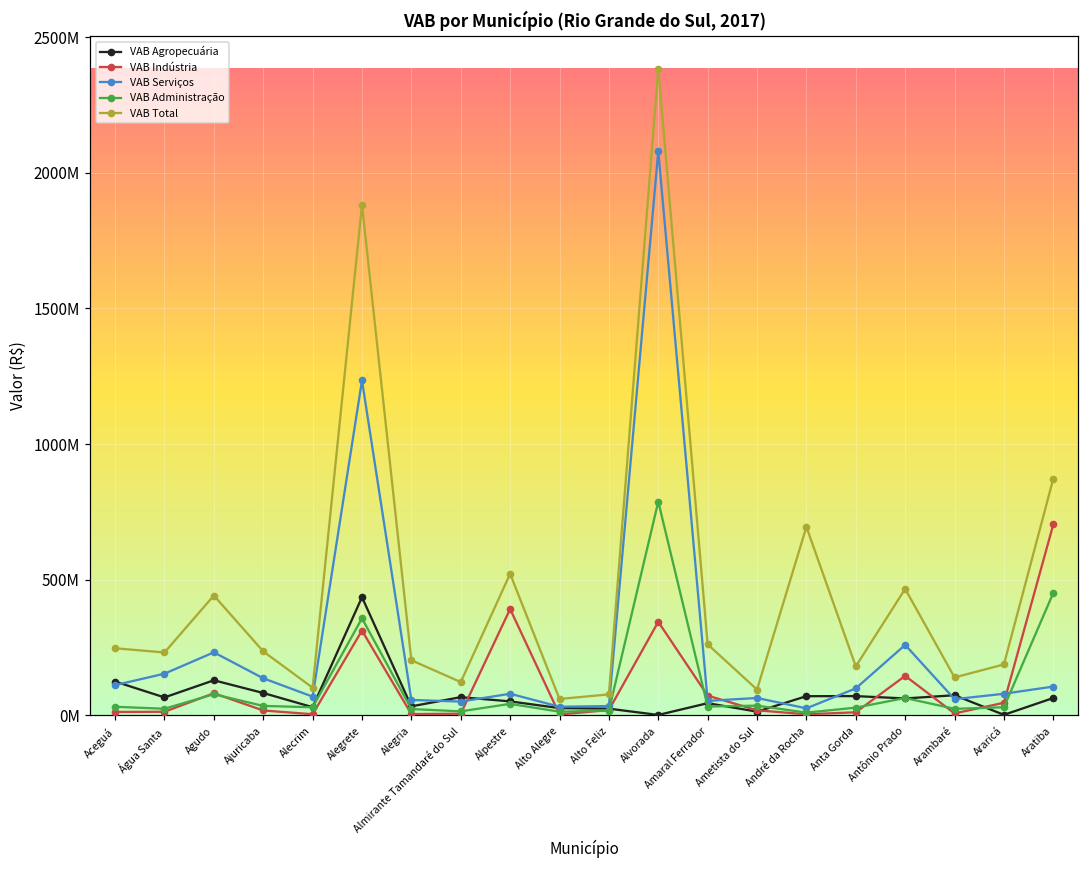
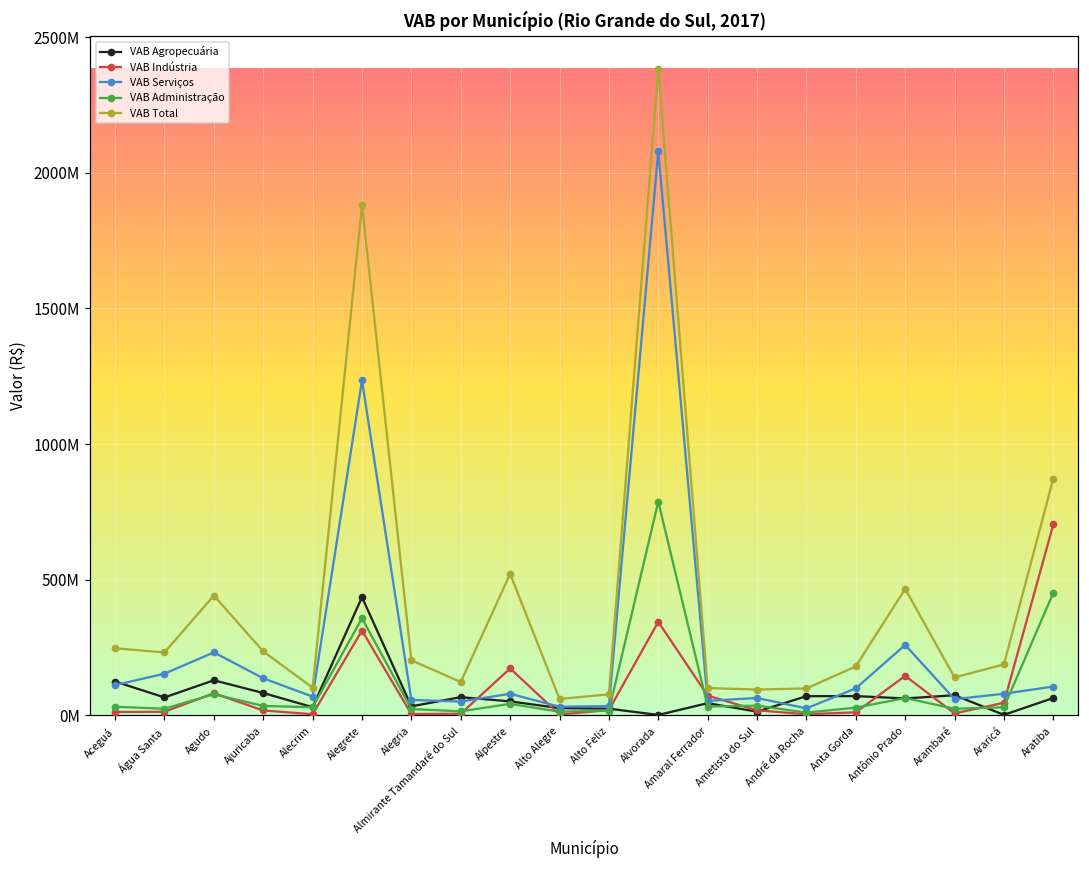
VAB Indústria, Alpestre: 390000000 -> 170000000
VAB Total, Amaral Ferrador: 260000000 -> 100000000
VAB Total, André da Rocha: 690000000 -> 100000000
